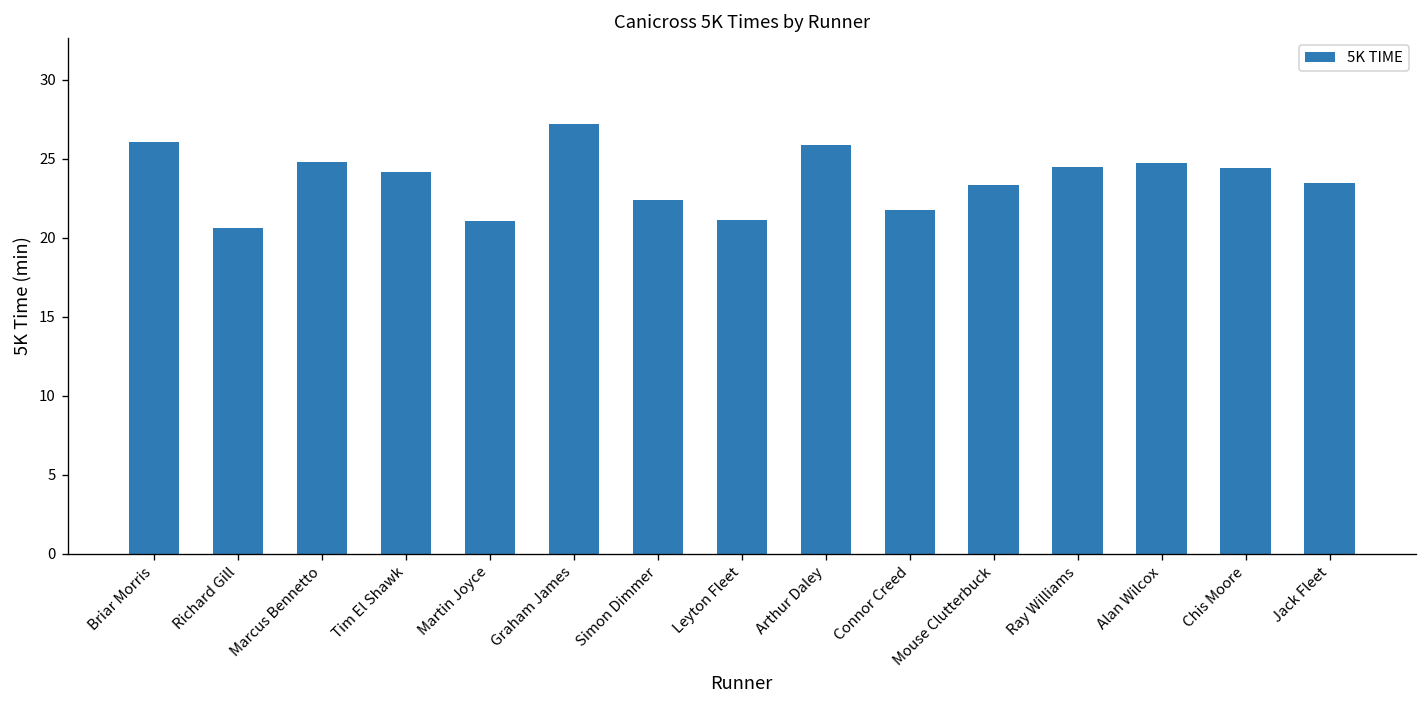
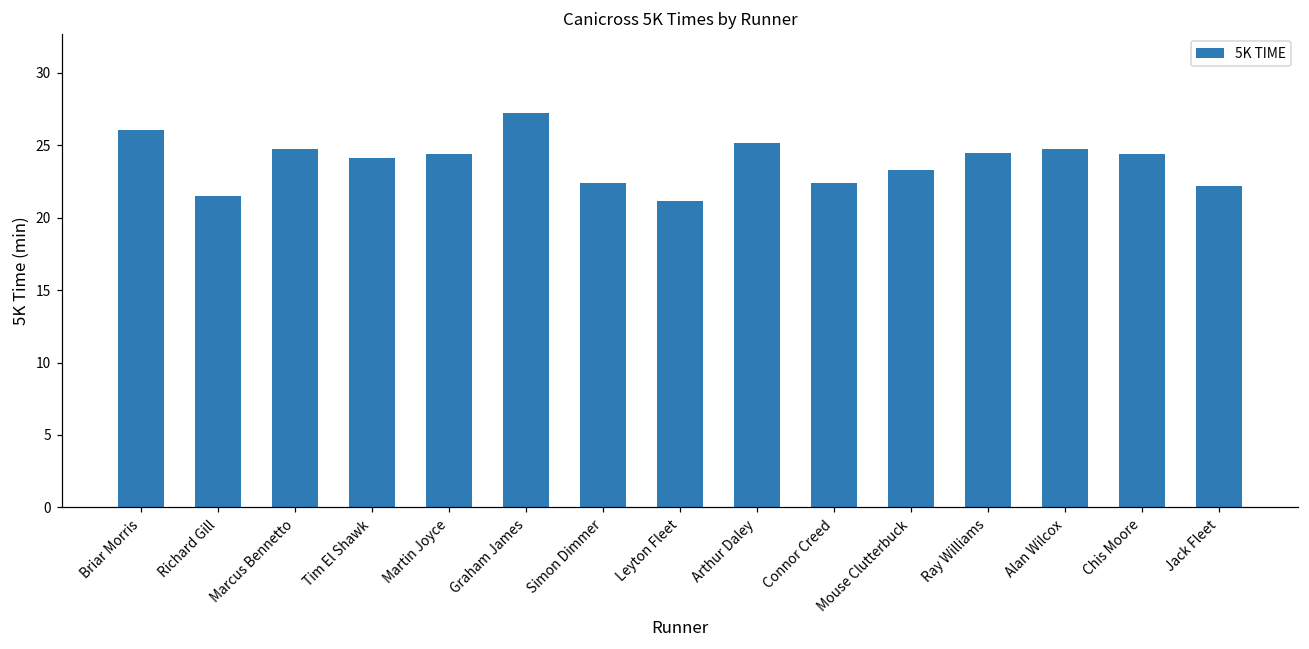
Richard Gill: 20.6 -> 21.5
Martin Joyce: 21.0 -> 24.4
Arthur Daley: 25.9 -> 25.2
Connor Creed: 21.7 -> 22.4
Jack Fleet: 23.4 -> 22.2
